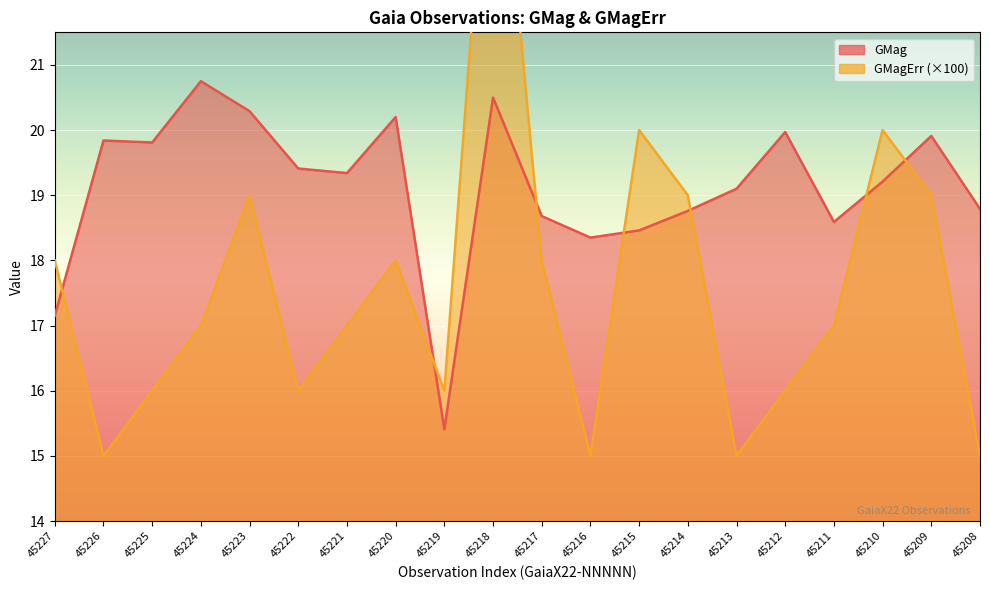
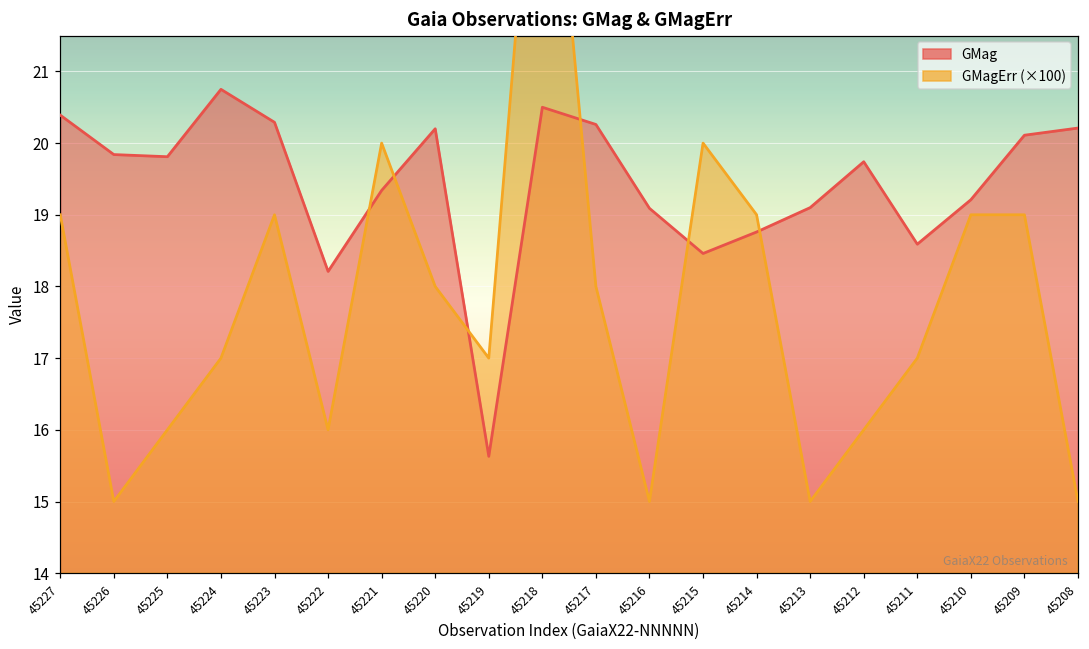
GMag, 45227: 17.2 -> 20.4
GMagErr (×100), 45227: 18.0 -> 19.0
GMag, 45222: 19.4 -> 18.2
GMagErr (×100), 45221: 17.0 -> 20.0
GMag, 45219: 15.4 -> 15.6
GMagErr (×100), 45219: 16.0 -> 17.0
GMag, 45217: 18.7 -> 20.3
GMag, 45216: 18.4 -> 19.1
GMag, 45212: 20.0 -> 19.7
GMagErr (×100), 45210: 20.0 -> 19.0
GMag, 45209: 19.9 -> 20.1
GMag, 45208: 18.8 -> 20.2
